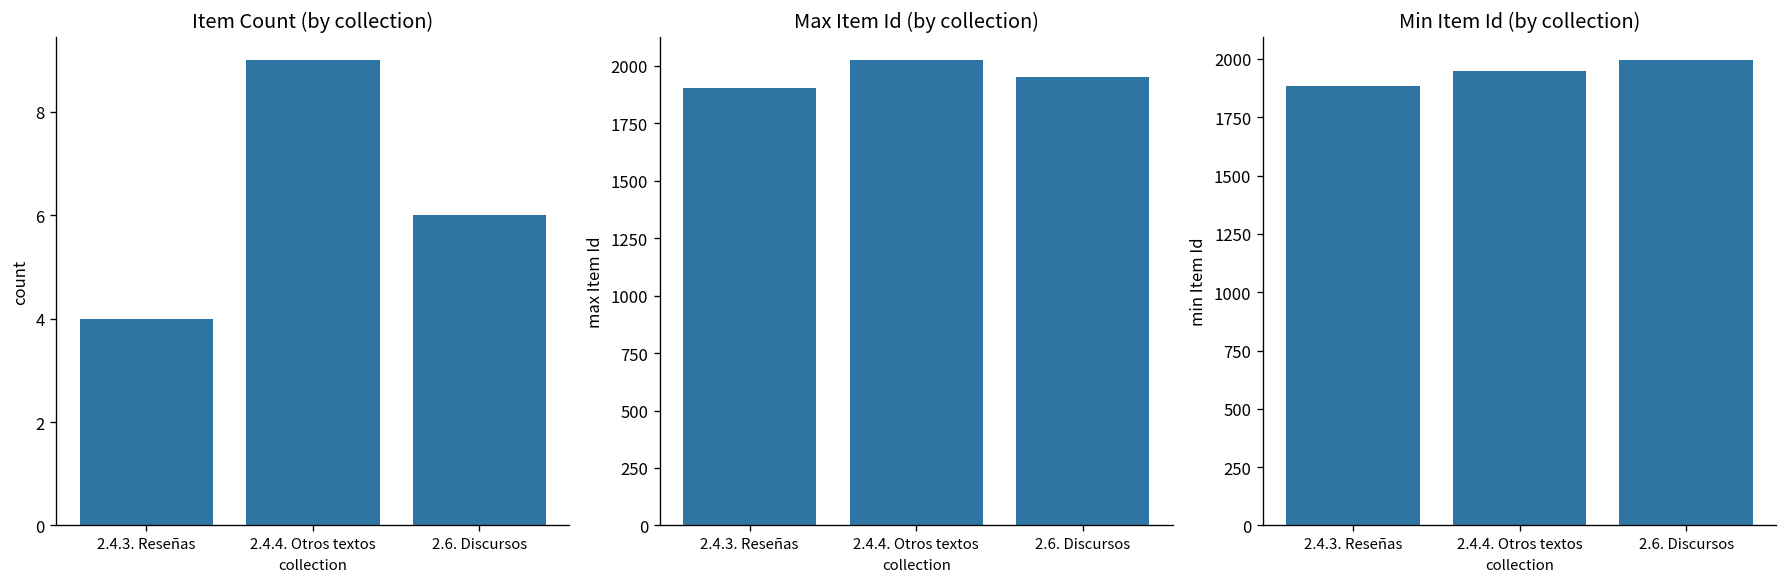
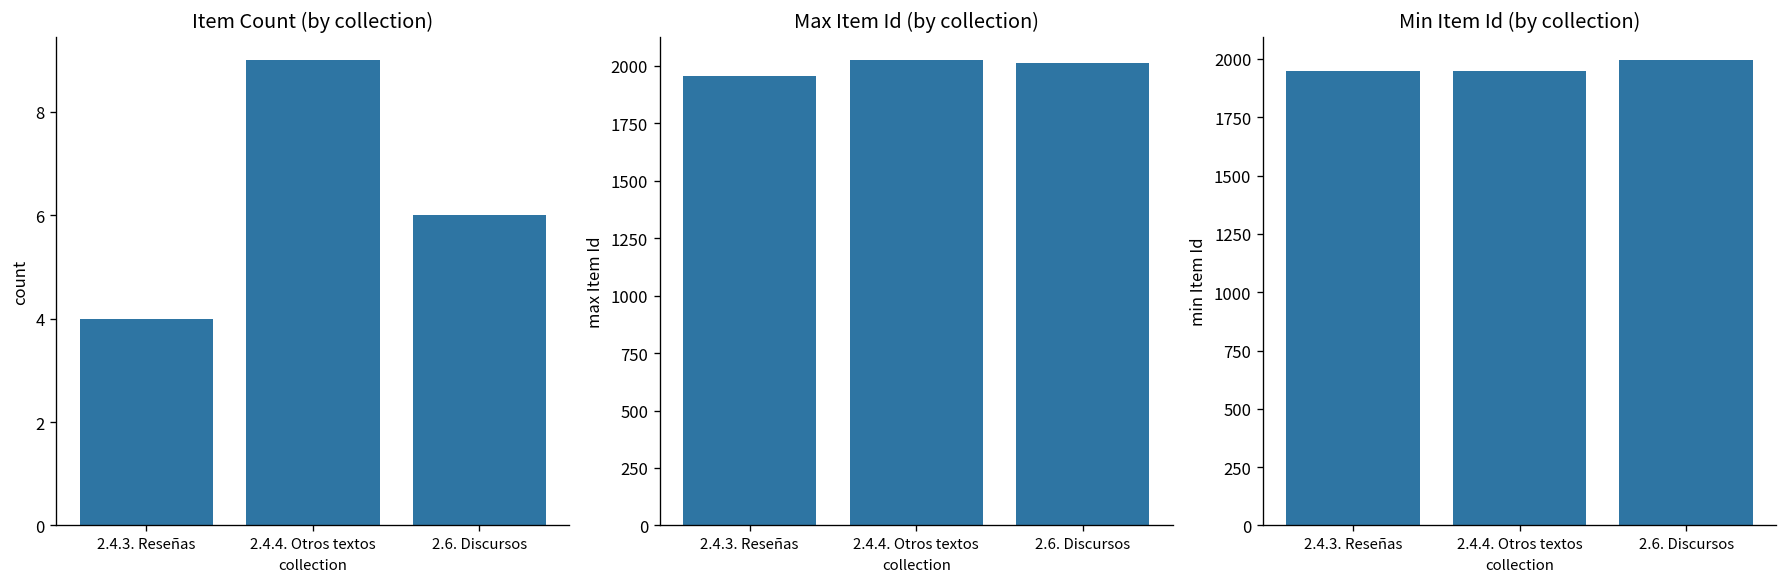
Max Item Id (by collection), 2.4.3. Reseñas: 1900 -> 1950
Max Item Id (by collection), 2.6. Discursos: 1950 -> 2010
Min Item Id (by collection), 2.4.3. Reseñas: 1880 -> 1950
